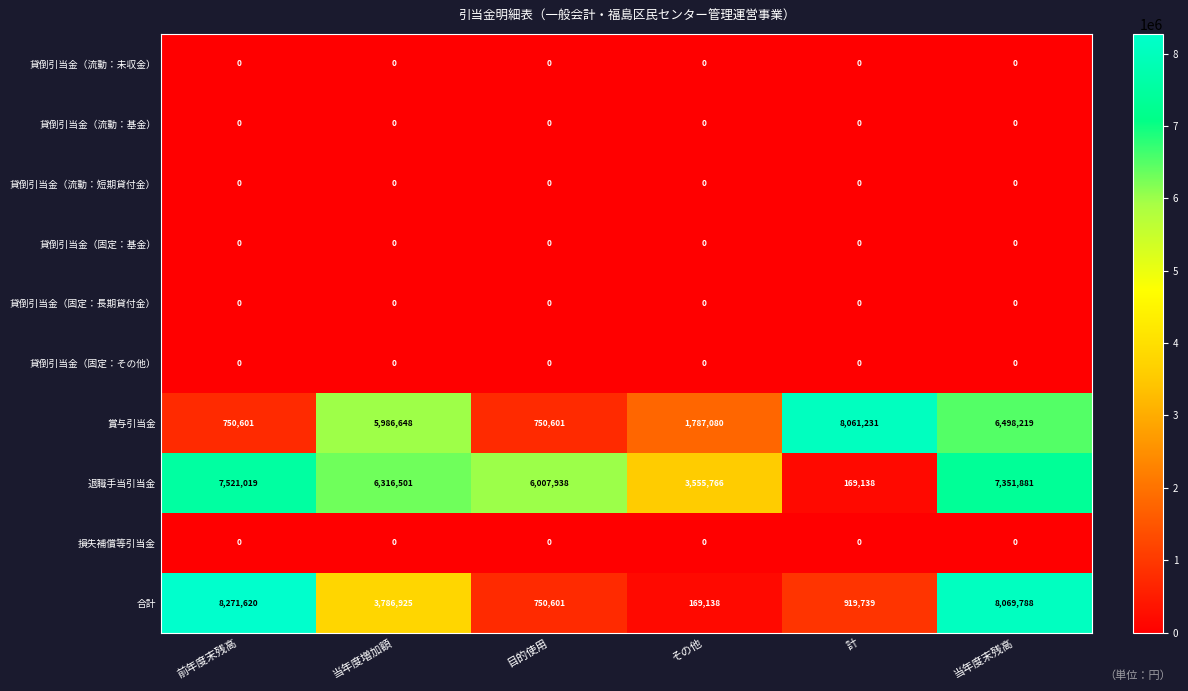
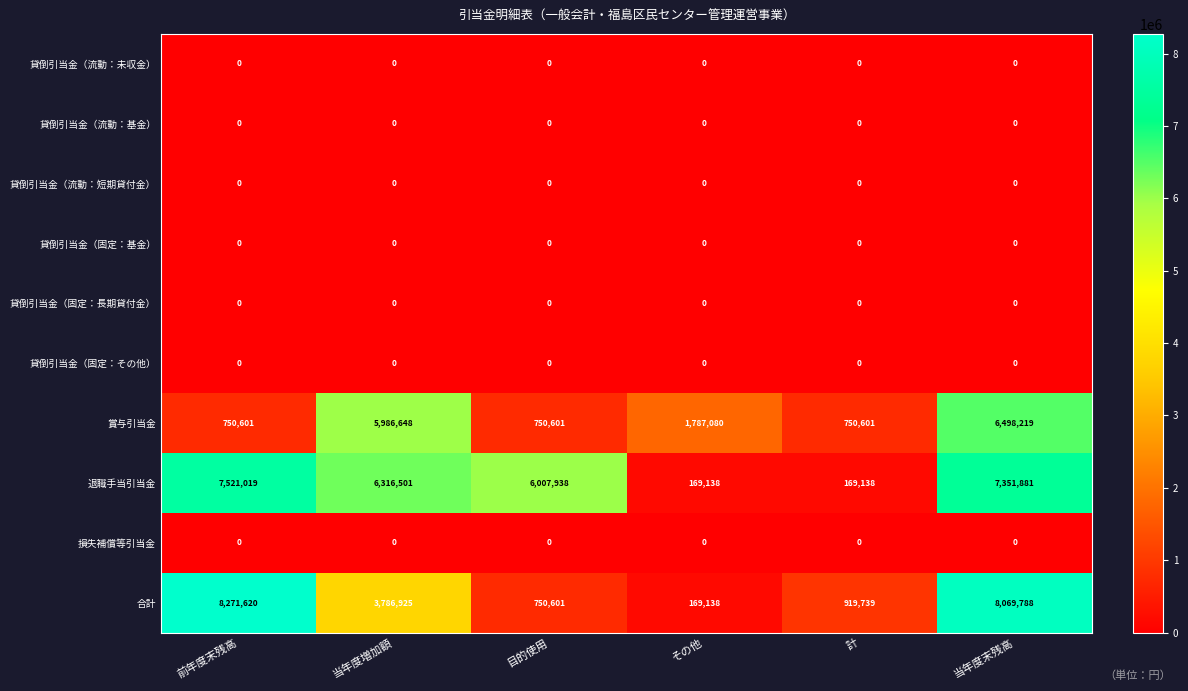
賞与引当金, 計: 8,061,231 -> 750,601
退職手当引当金, その他: 3,555,766 -> 169,138
